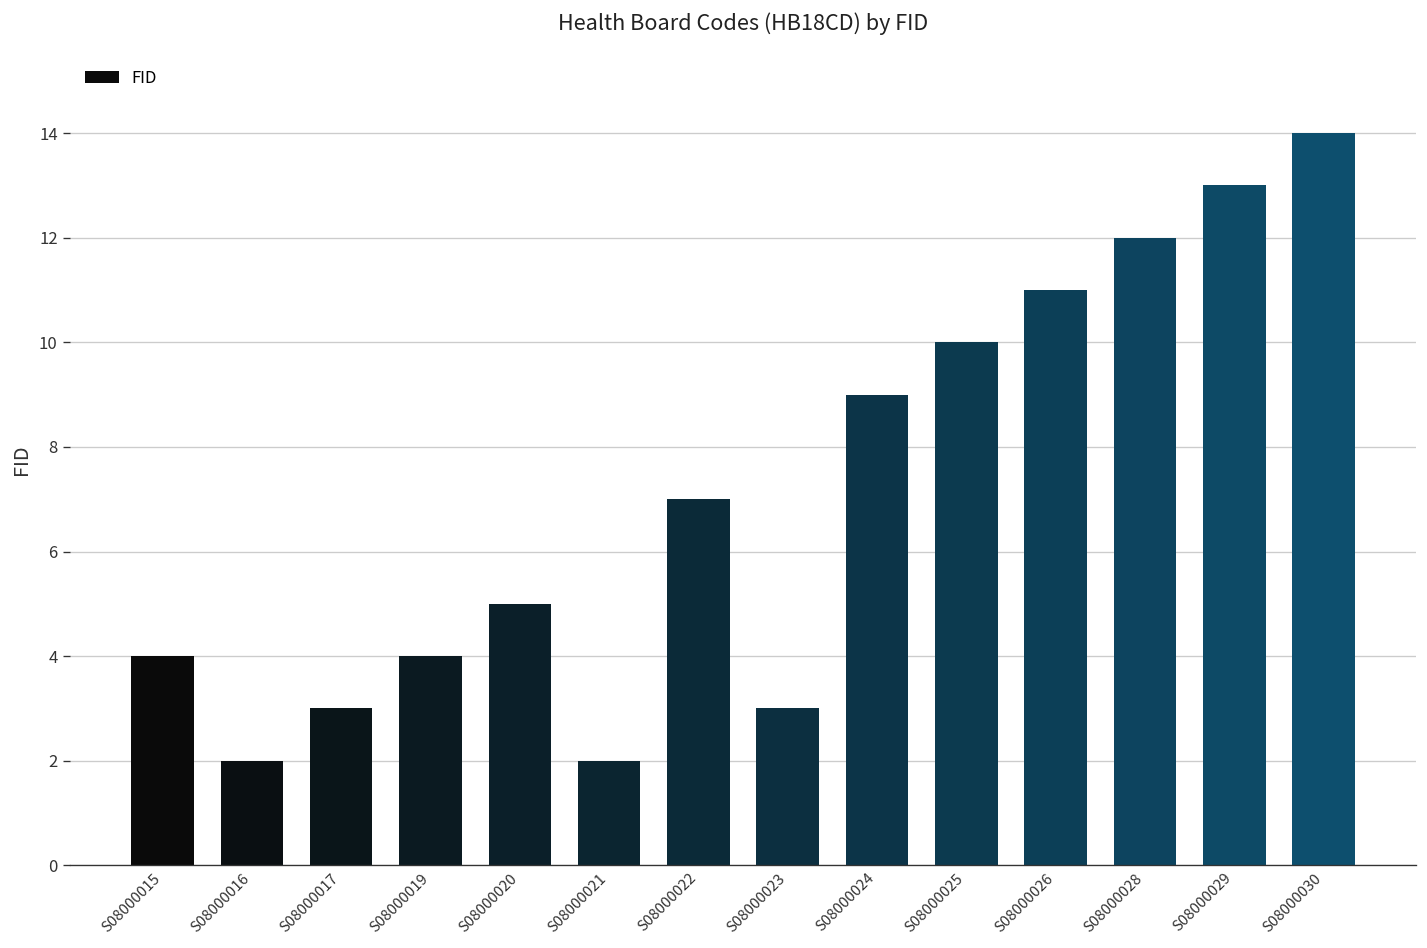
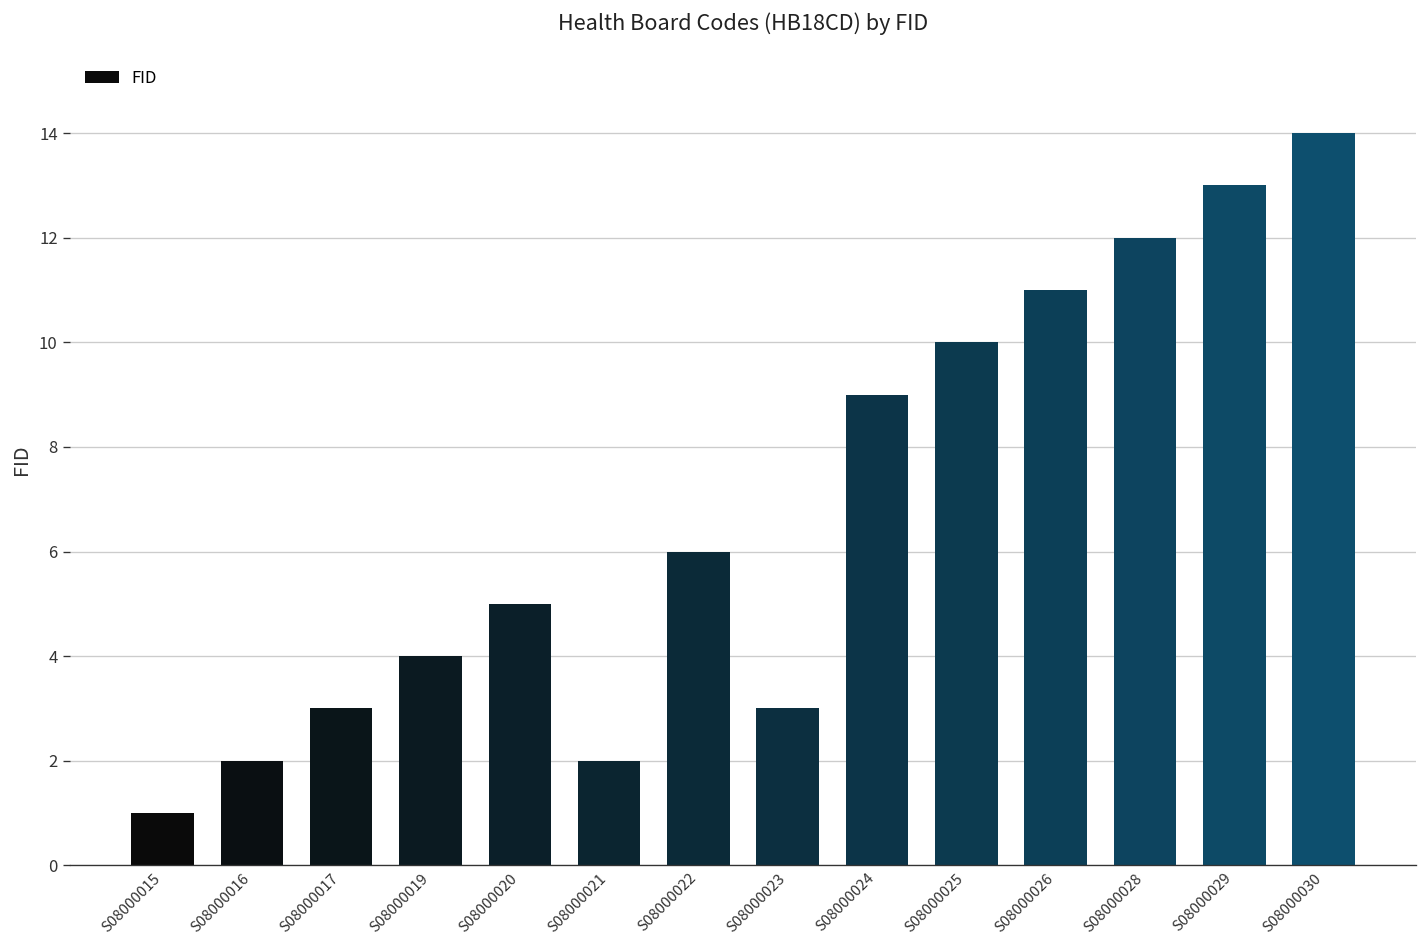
S08000015: 4 -> 1
S08000022: 7 -> 6
